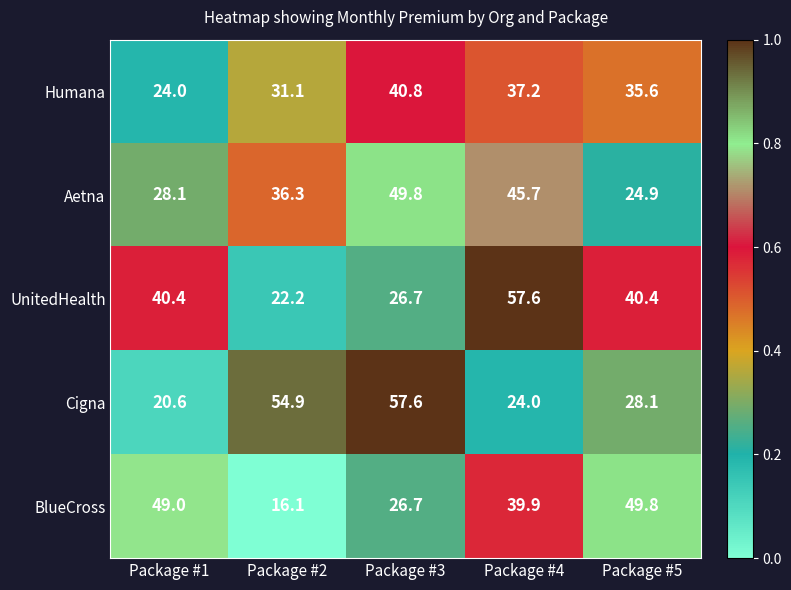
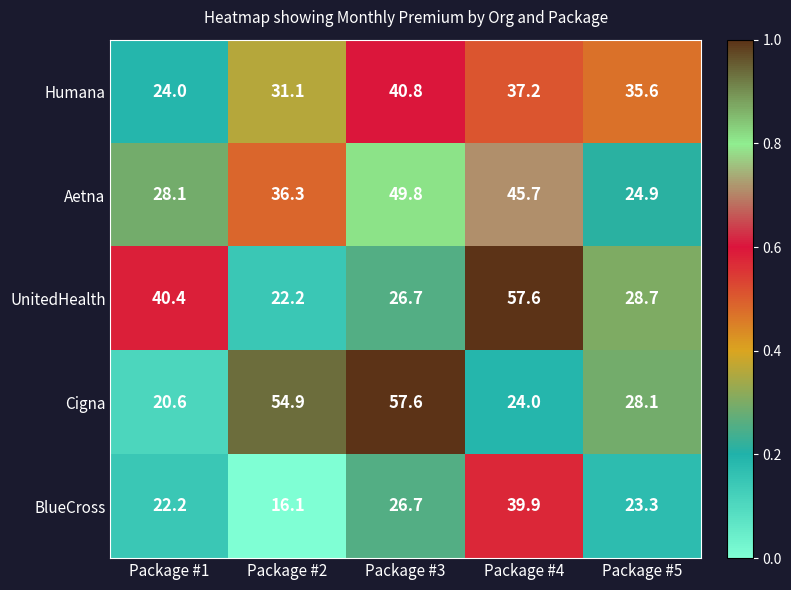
UnitedHealth, Package #5: 40.4 -> 28.7
BlueCross, Package #1: 49.0 -> 22.2
BlueCross, Package #5: 49.8 -> 23.3
